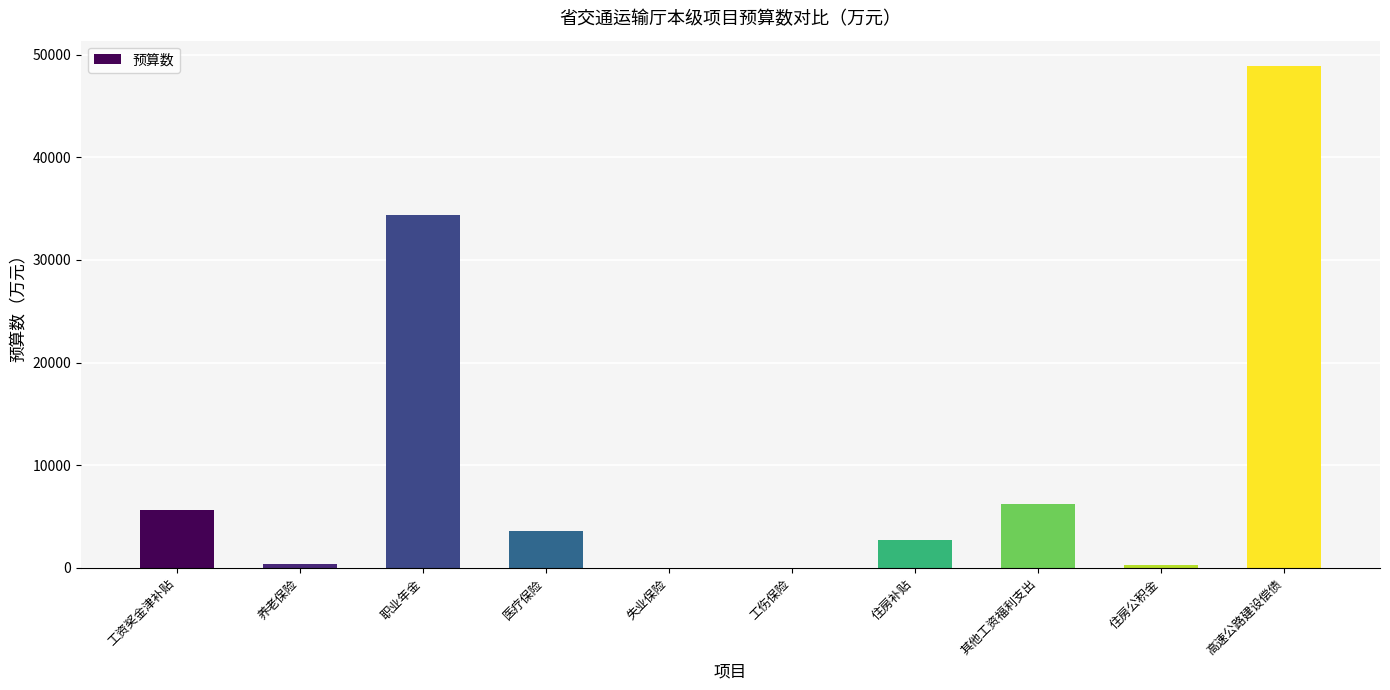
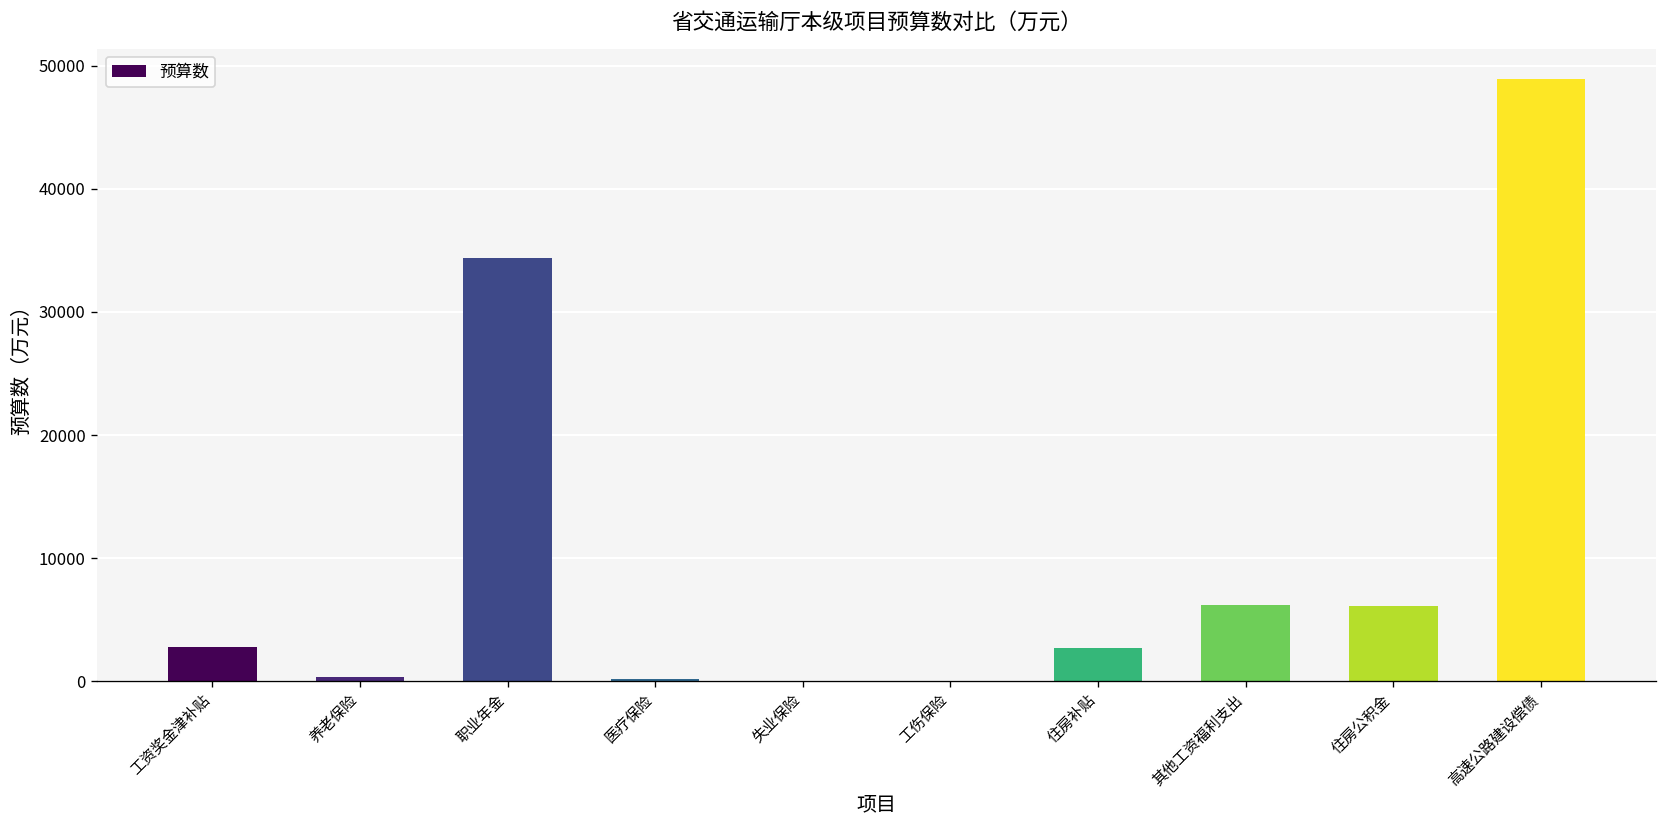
工资奖金津补贴: 5600 -> 2800
医疗保险: 3600 -> 200
住房公积金: 300 -> 6100
